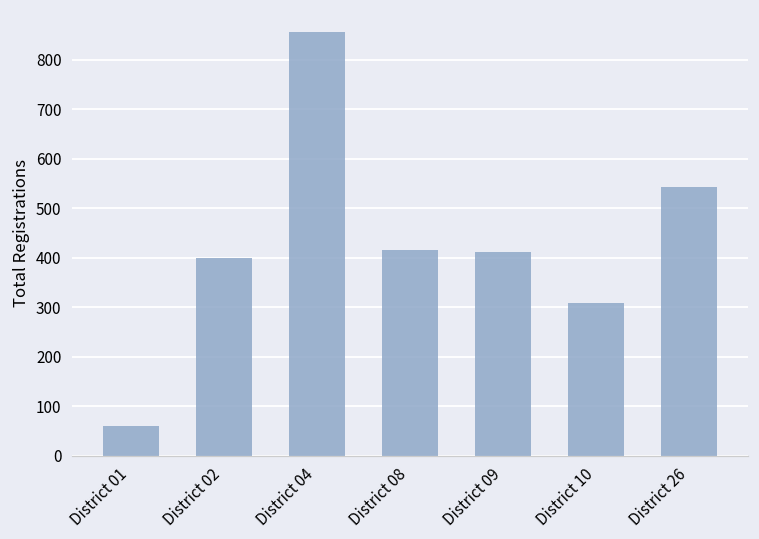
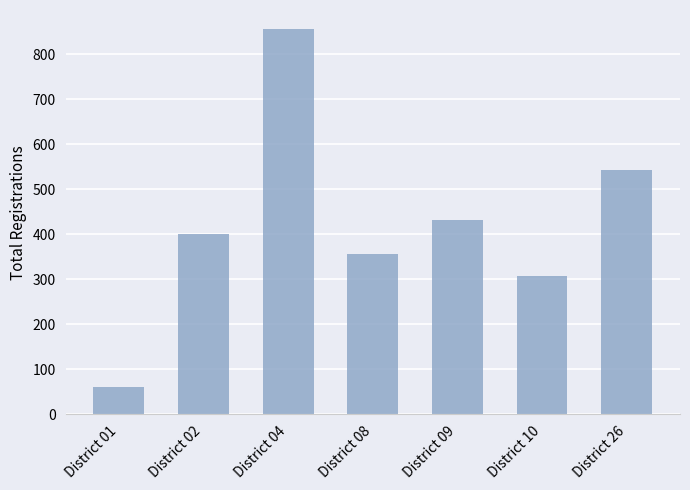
District 08: 420 -> 360
District 09: 410 -> 430
